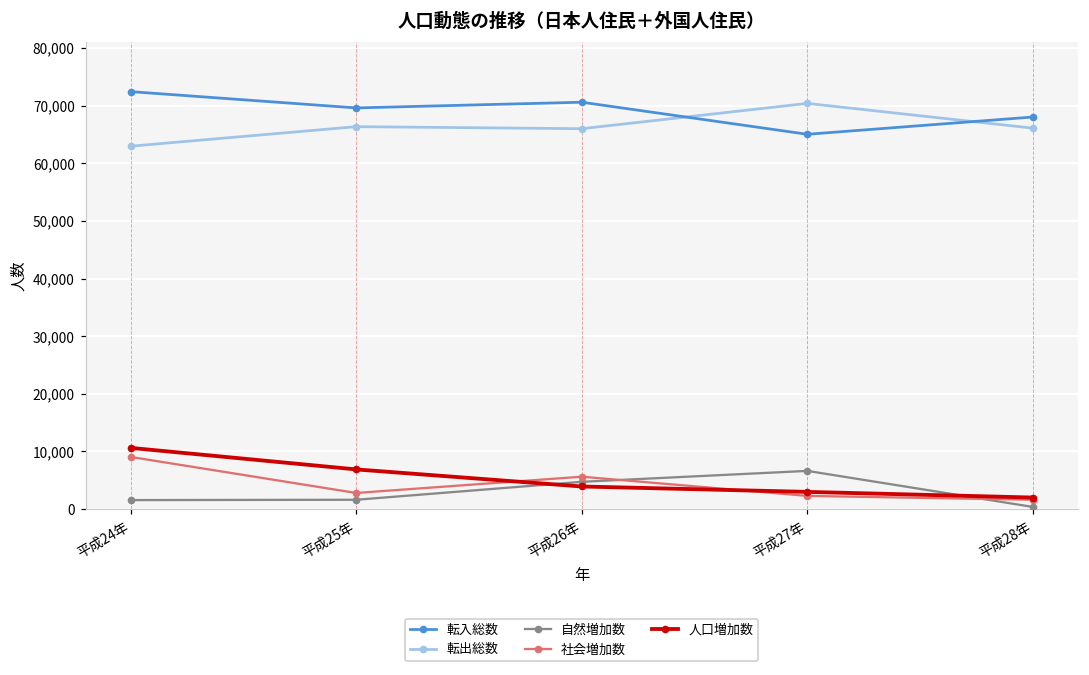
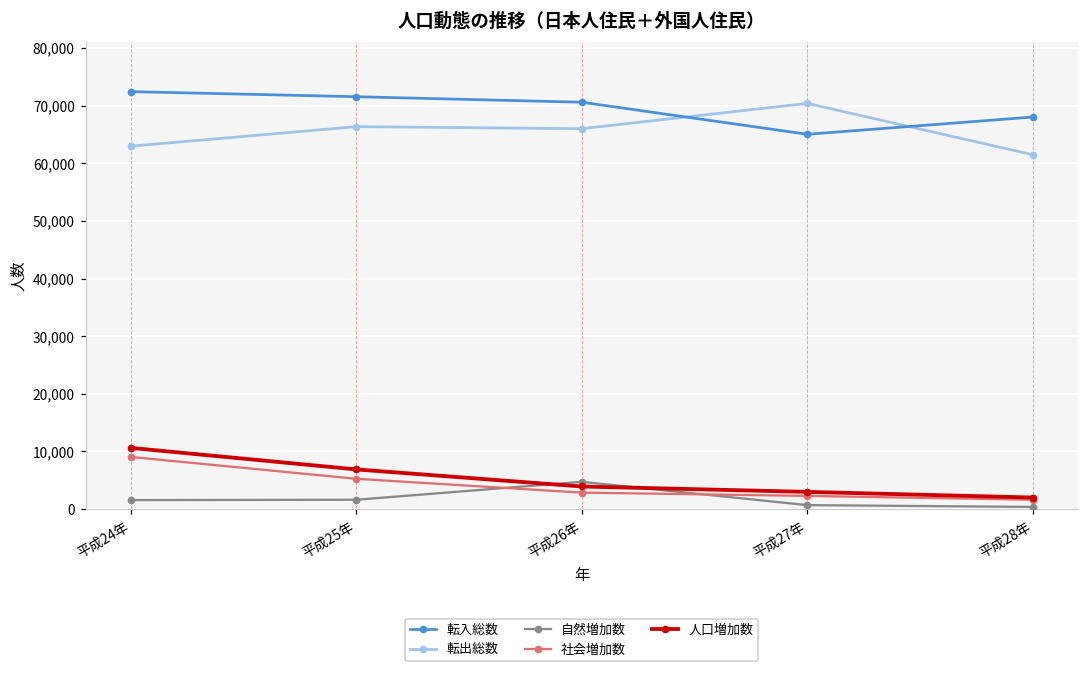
転入総数, 平成25年: 70,000 -> 72,000
社会増加数, 平成25年: 3,000 -> 5,000
社会増加数, 平成26年: 6,000 -> 3,000
自然増加数, 平成27年: 7,000 -> 1,000
転出総数, 平成28年: 66,000 -> 61,000
